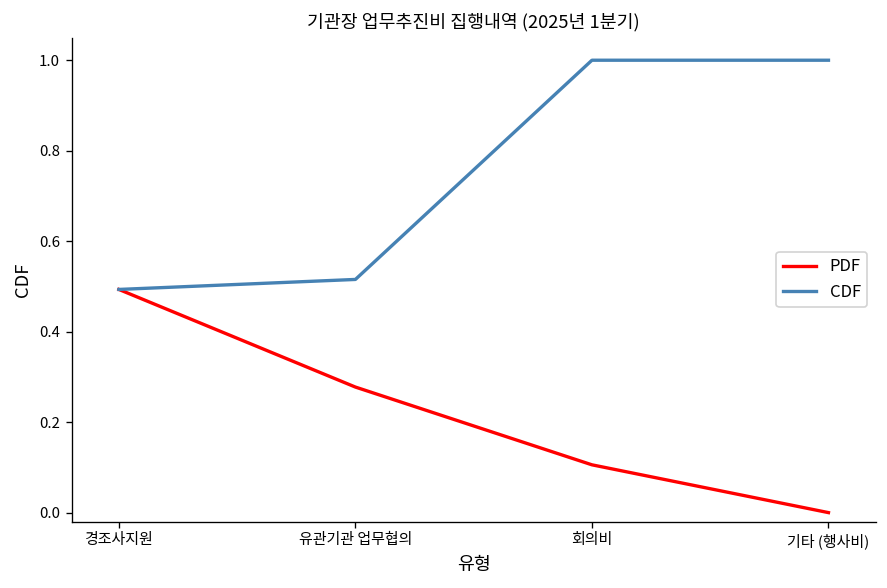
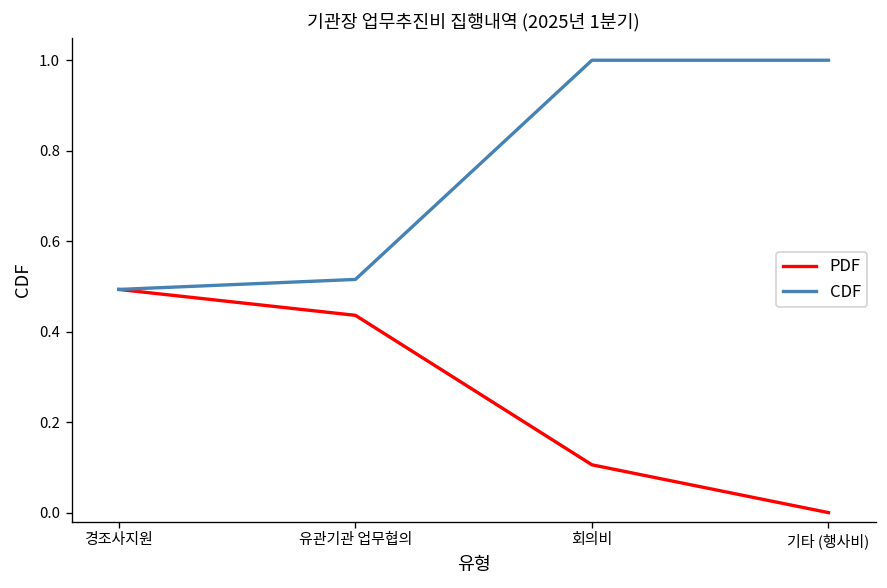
PDF, 유관기관 업무협의: 0.28 -> 0.44
